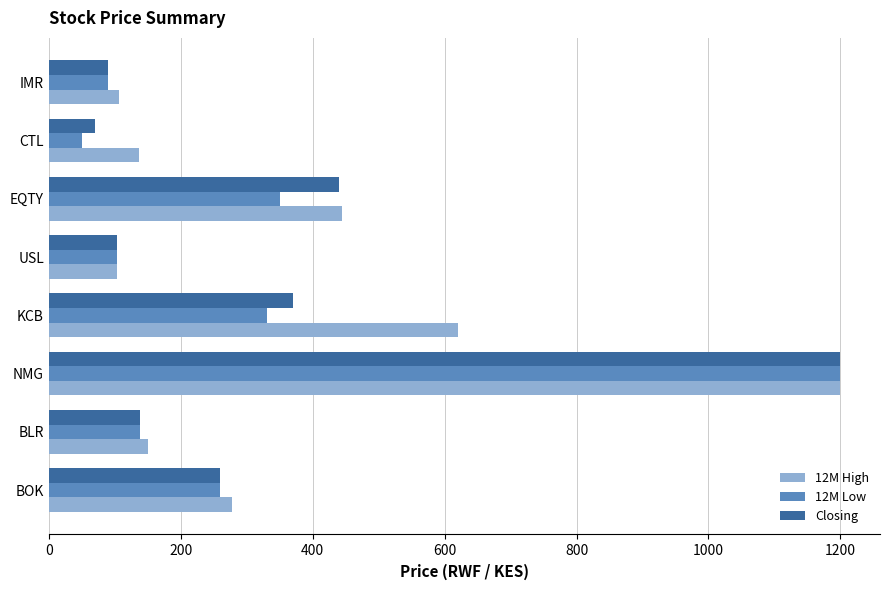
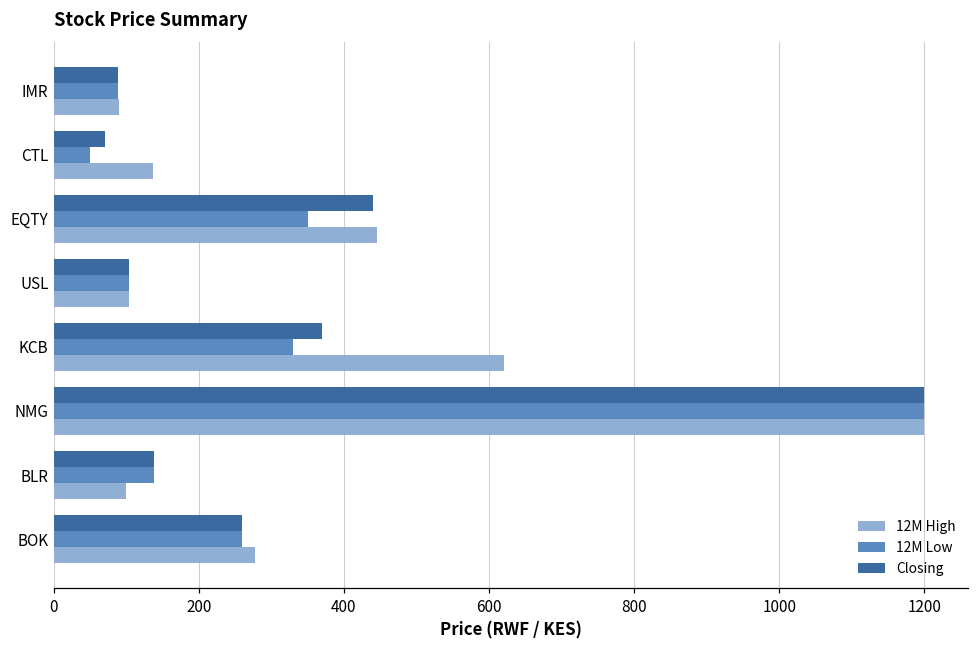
12M High, IMR: 110 -> 90
12M High, BLR: 150 -> 100
